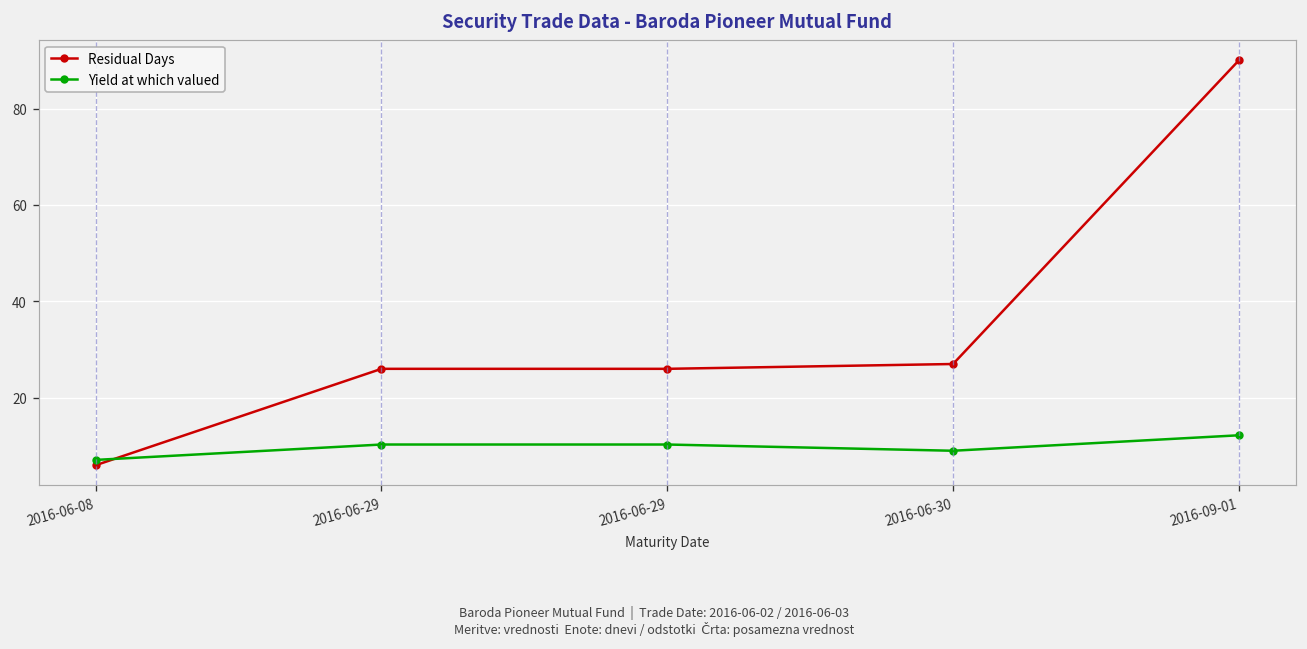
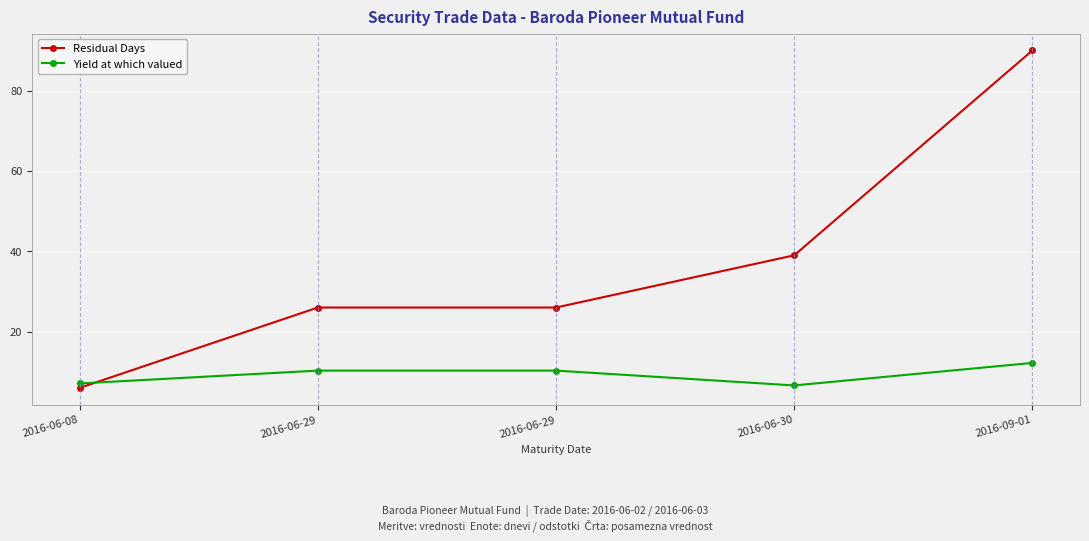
Residual Days, 2016-06-30: 27 -> 39
Yield at which valued, 2016-06-30: 9 -> 7
